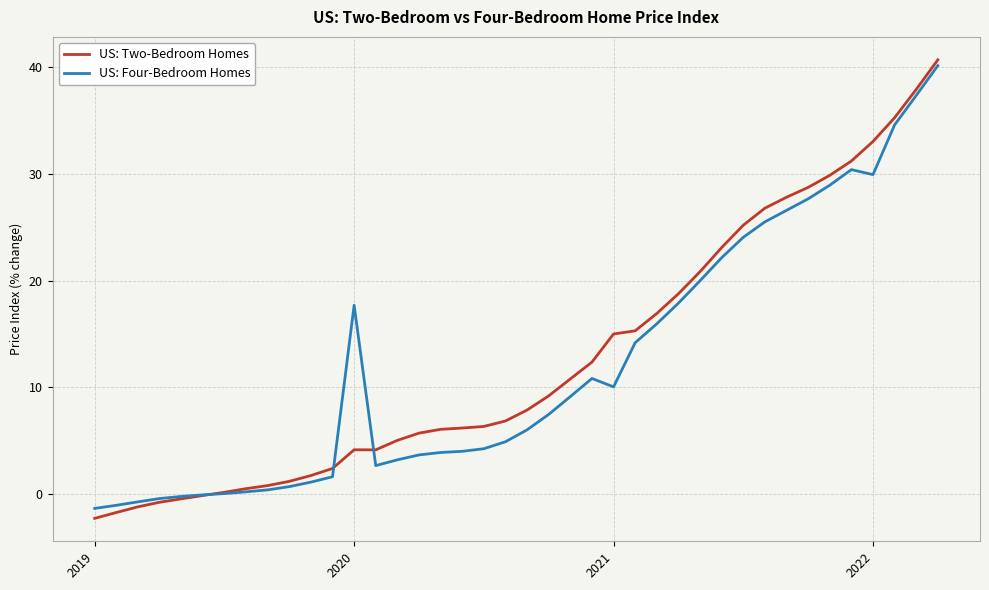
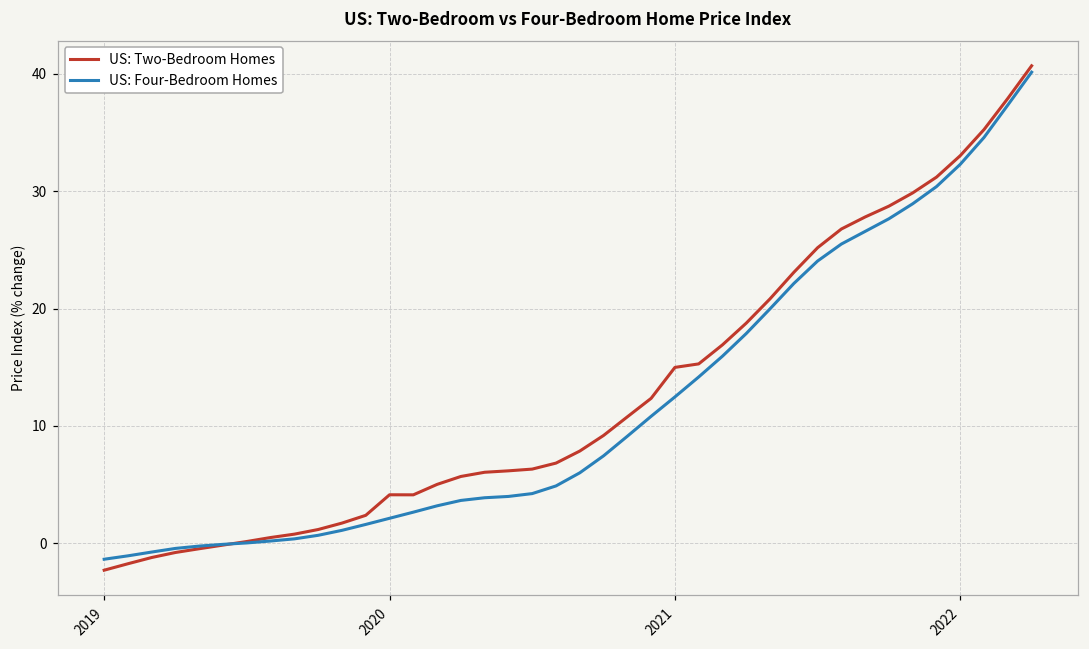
US: Four-Bedroom Homes, 2020: 17.7 -> 2.1
US: Four-Bedroom Homes, 2021: 10.0 -> 12.5
US: Four-Bedroom Homes, 2022: 29.9 -> 32.3
